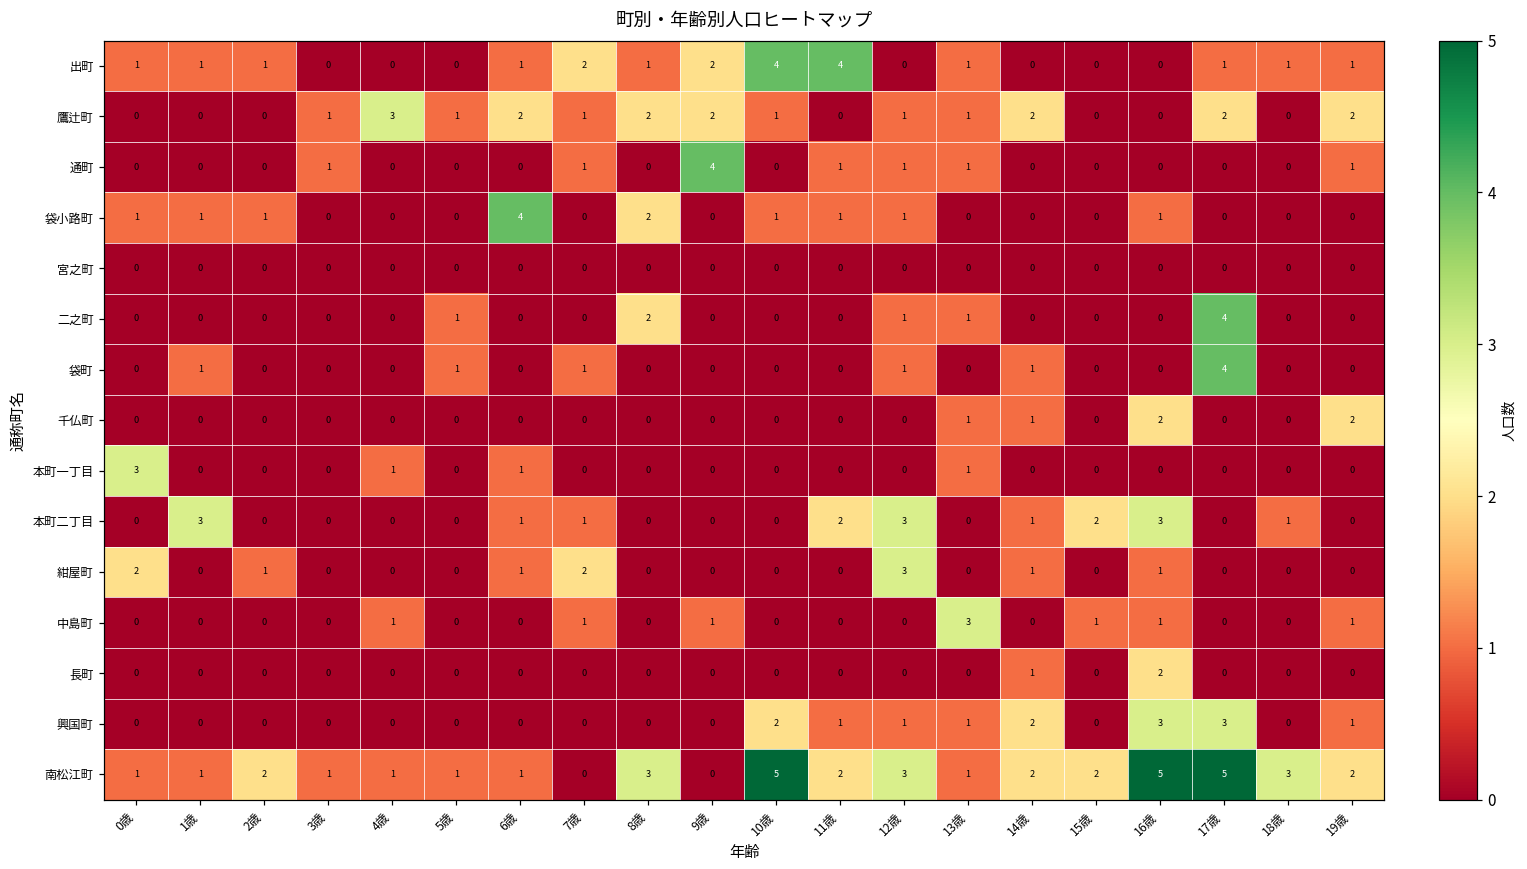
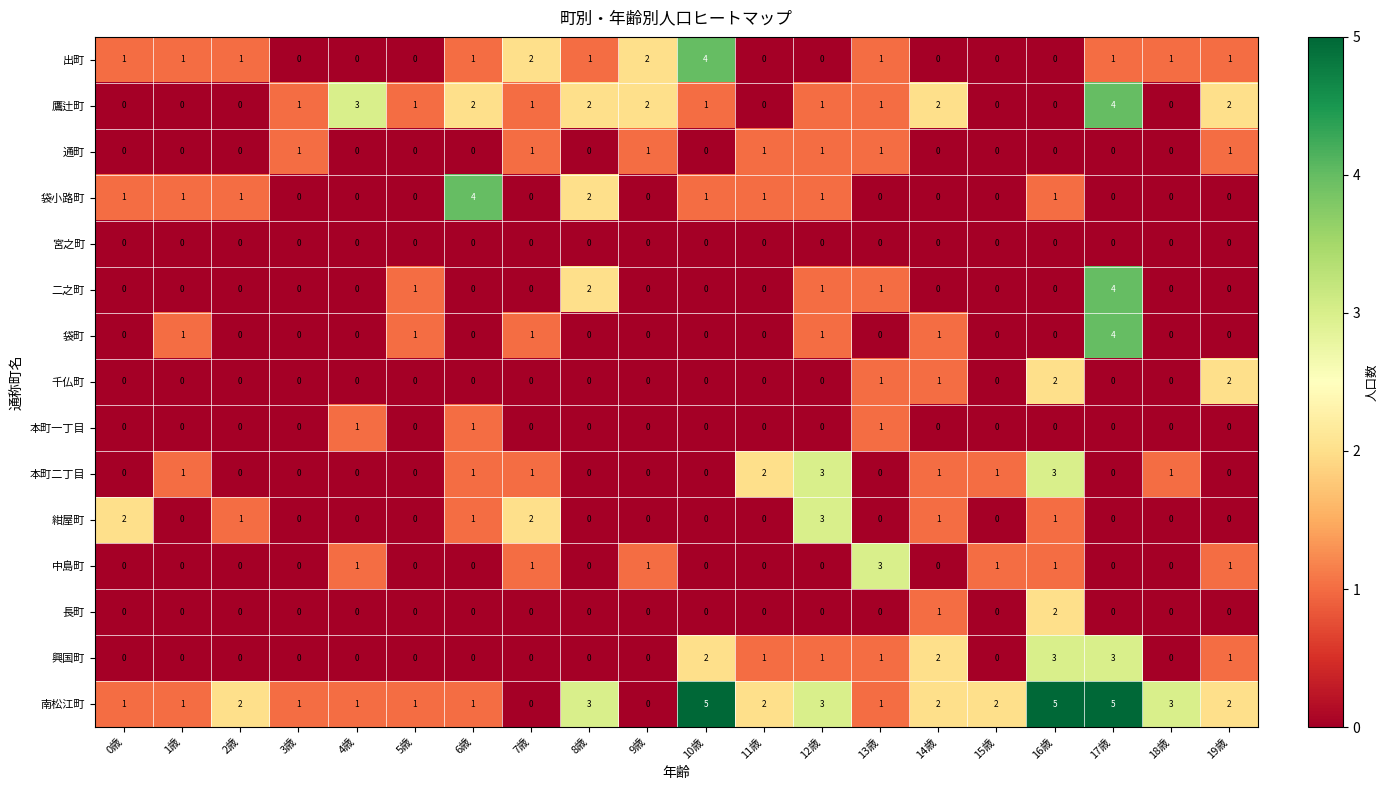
出町, 11歳: 4 -> 0
鷹辻町, 17歳: 2 -> 4
通町, 9歳: 4 -> 1
本町一丁目, 0歳: 3 -> 0
本町二丁目, 1歳: 3 -> 1
本町二丁目, 15歳: 2 -> 1
